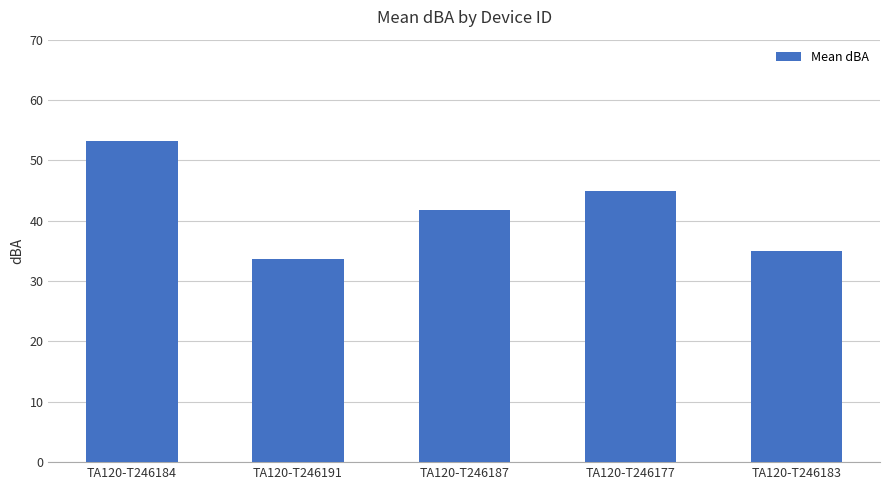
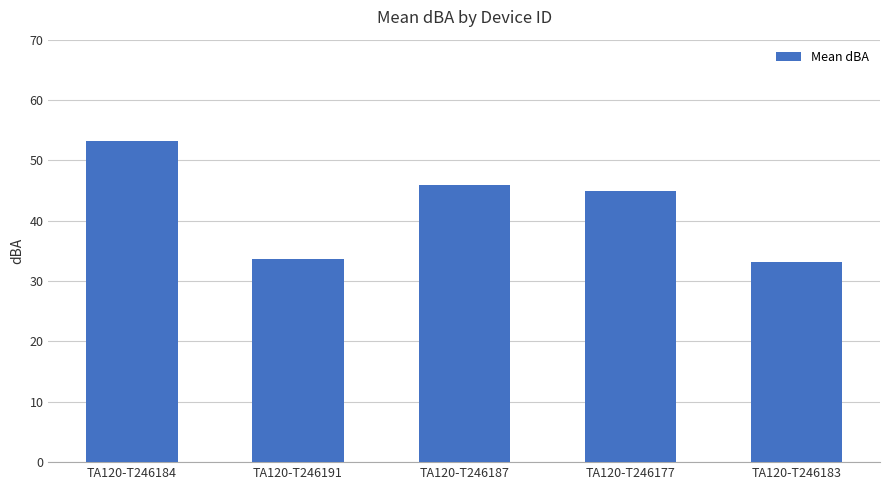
TA120-T246187: 42 -> 46
TA120-T246183: 35 -> 33
